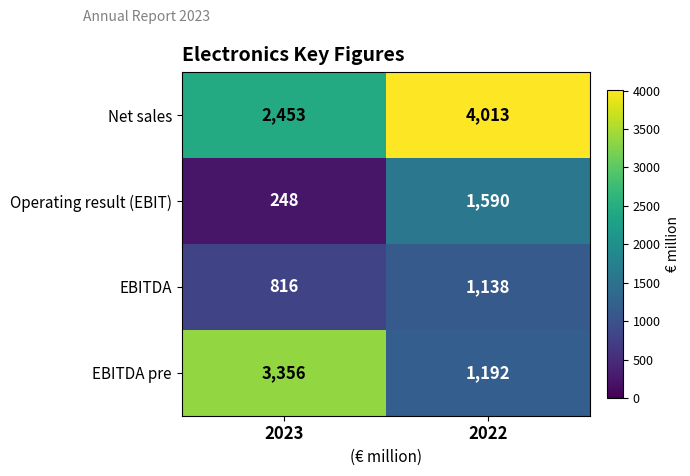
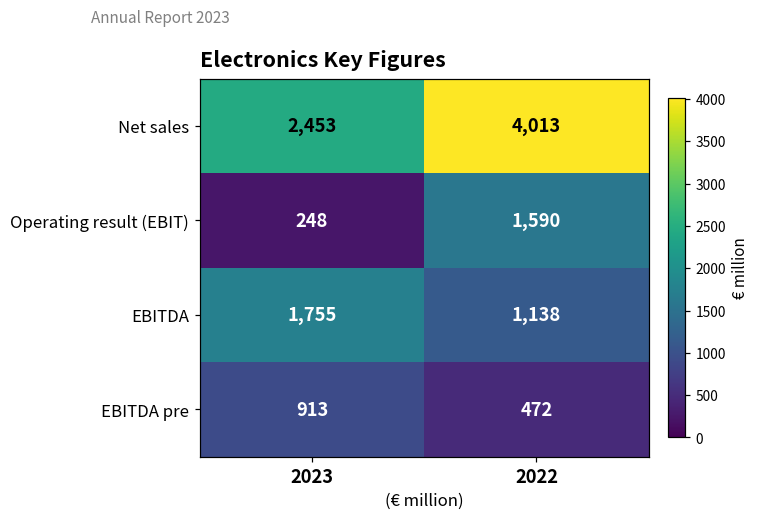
EBITDA, 2023: 816 -> 1,755
EBITDA pre, 2023: 3,356 -> 913
EBITDA pre, 2022: 1,192 -> 472
